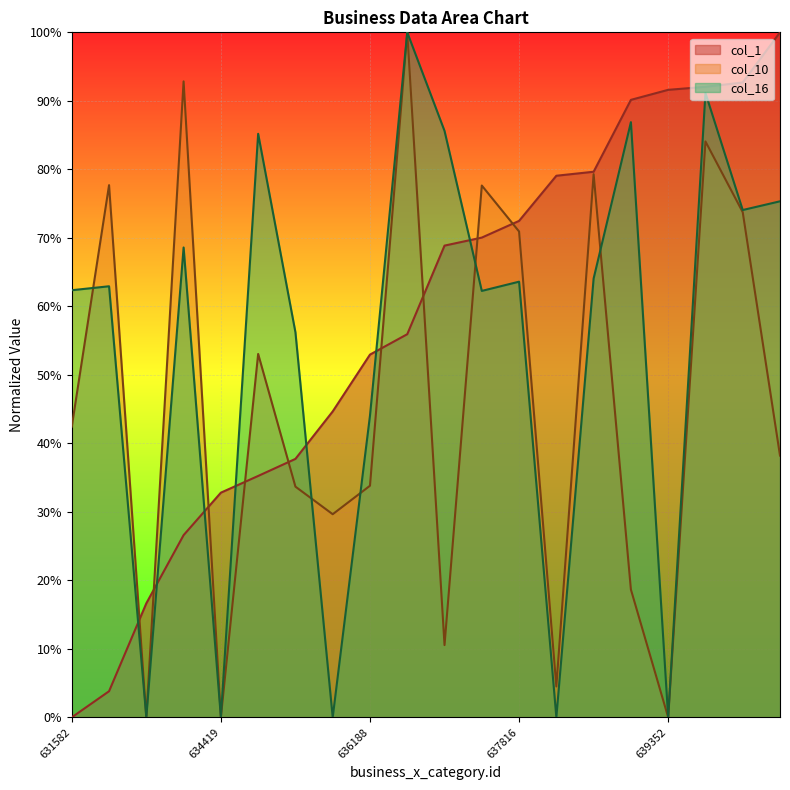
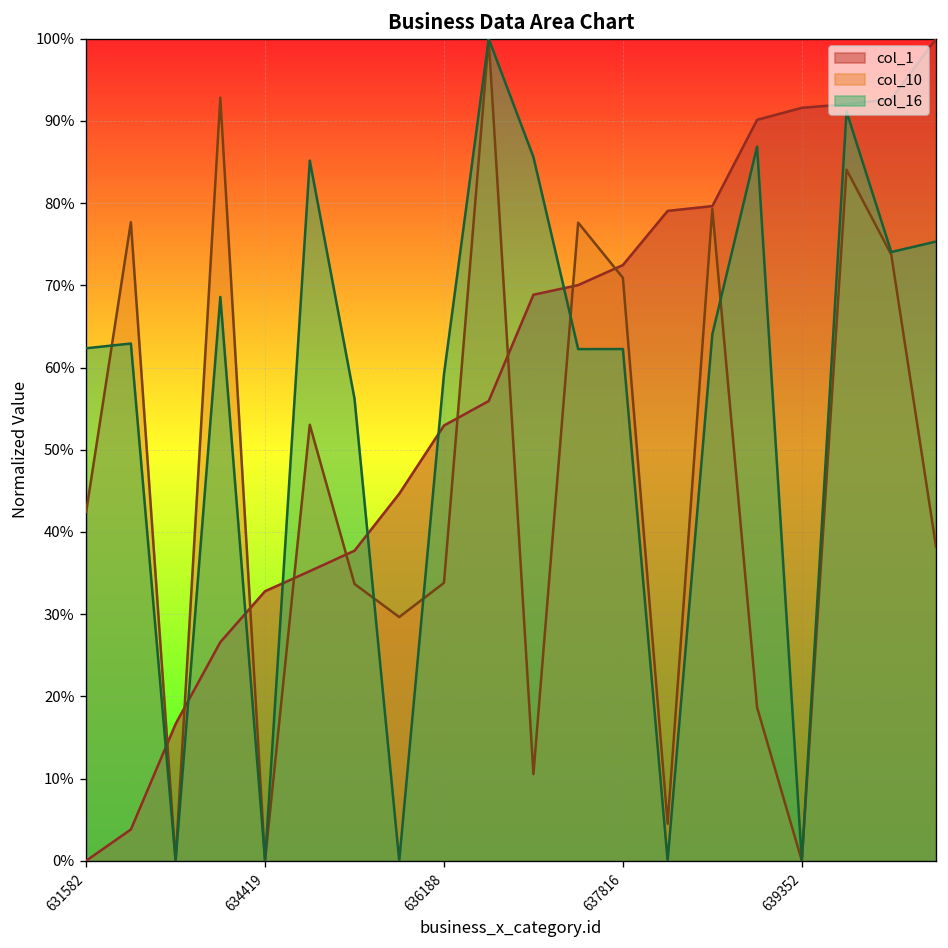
col_16, 636188: 44% -> 59%
col_16, 637816: 64% -> 62%
